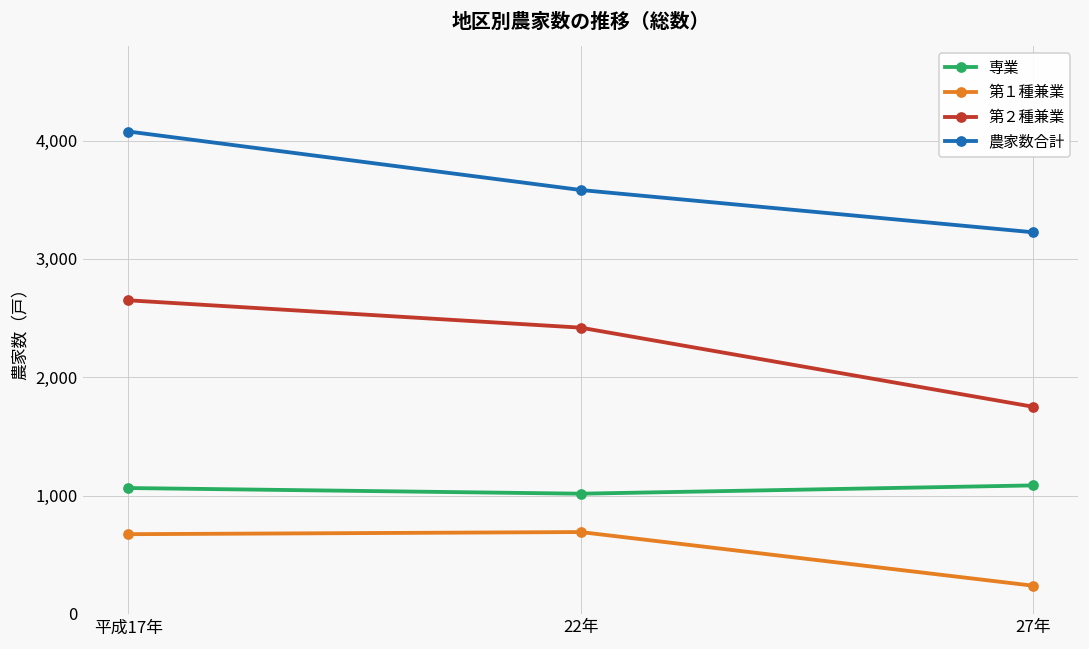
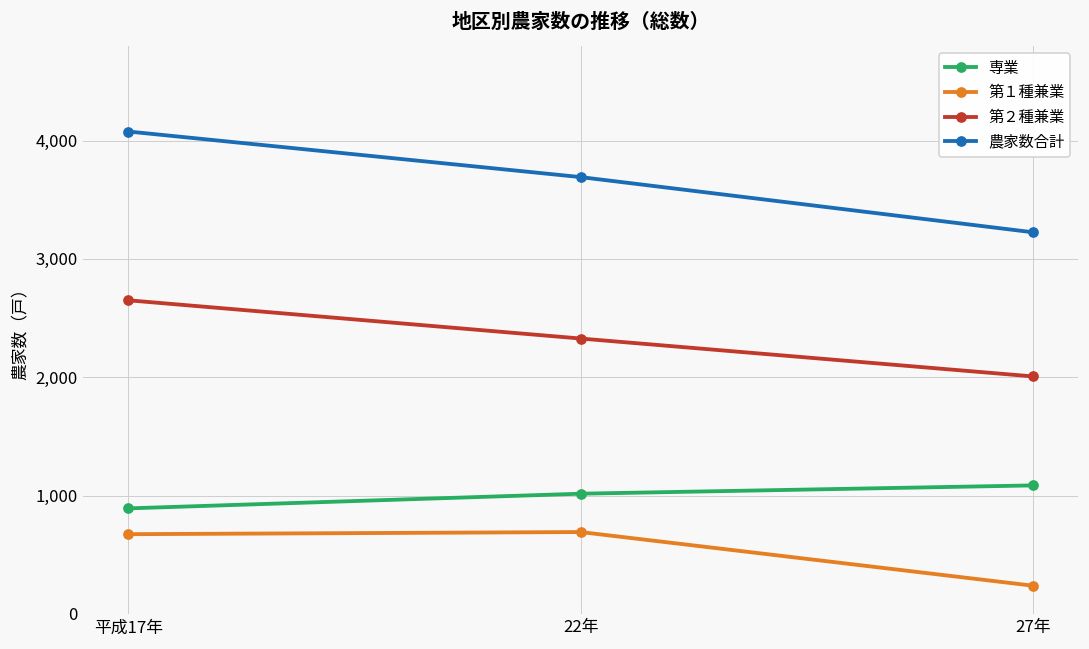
専業, 平成17年: 1,060 -> 890
第２種兼業, 22年: 2,420 -> 2,330
農家数合計, 22年: 3,580 -> 3,690
第２種兼業, 27年: 1,750 -> 2,010
